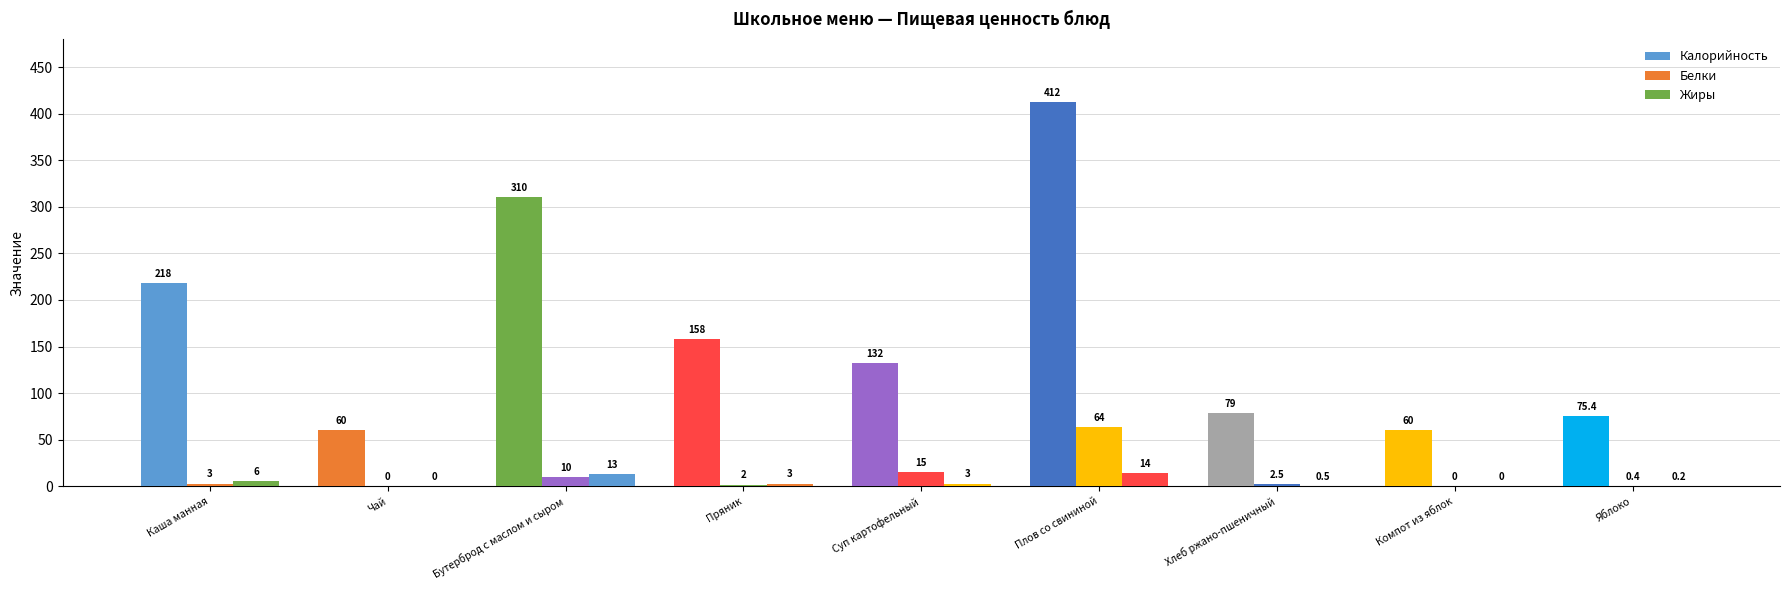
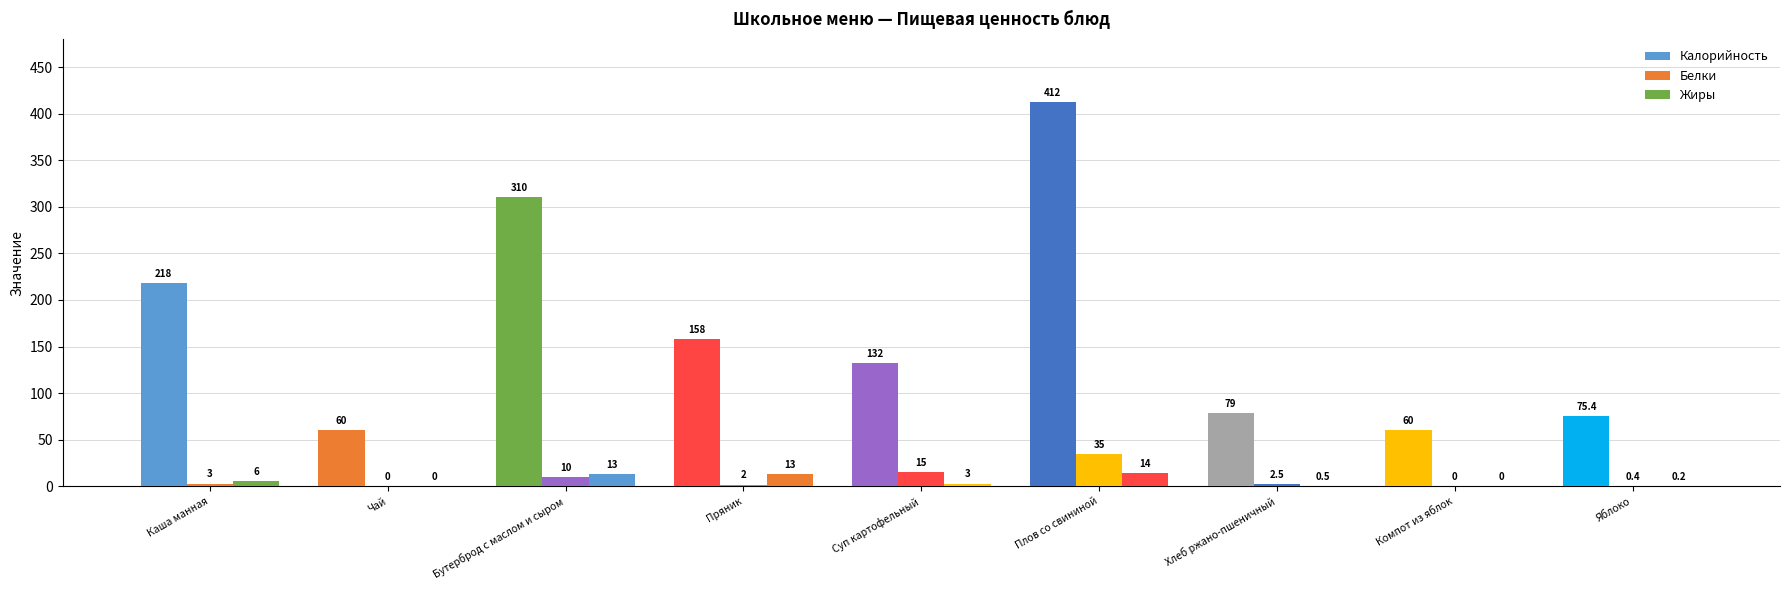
Жиры, Пряник: 3 -> 13
Белки, Плов со свининой: 64 -> 35
